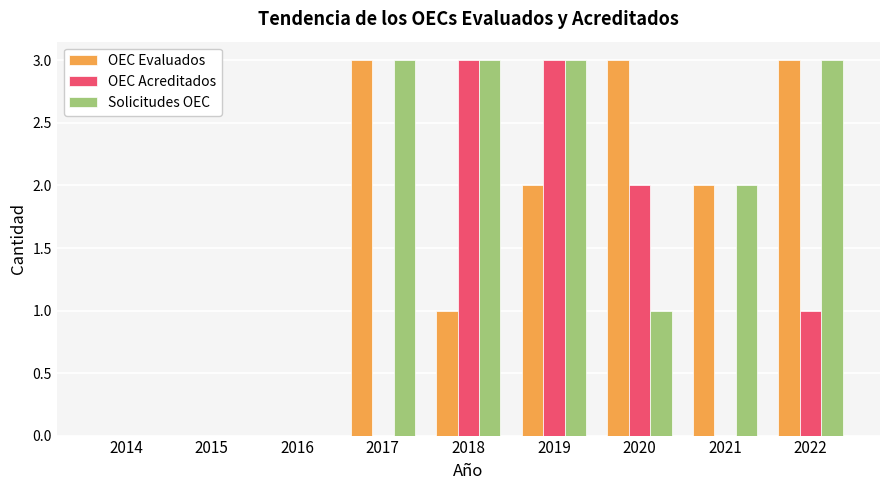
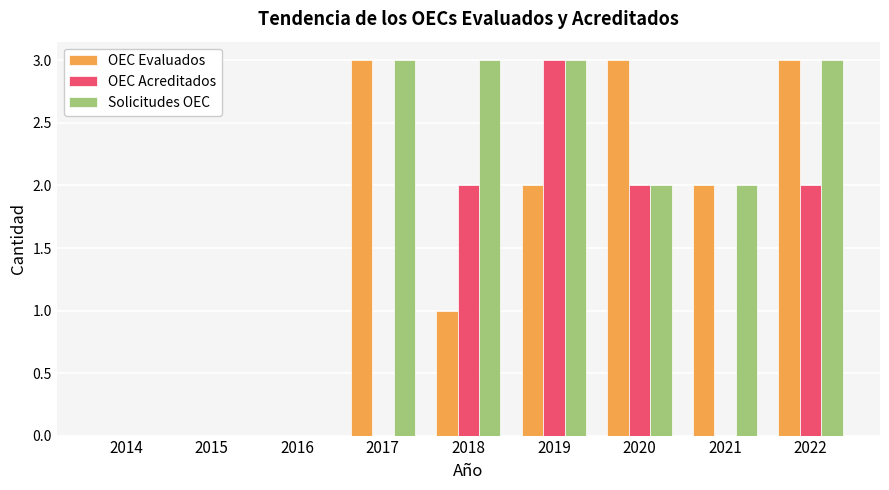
OEC Acreditados, 2018: 3 -> 2
Solicitudes OEC, 2020: 1 -> 2
OEC Acreditados, 2022: 1 -> 2
